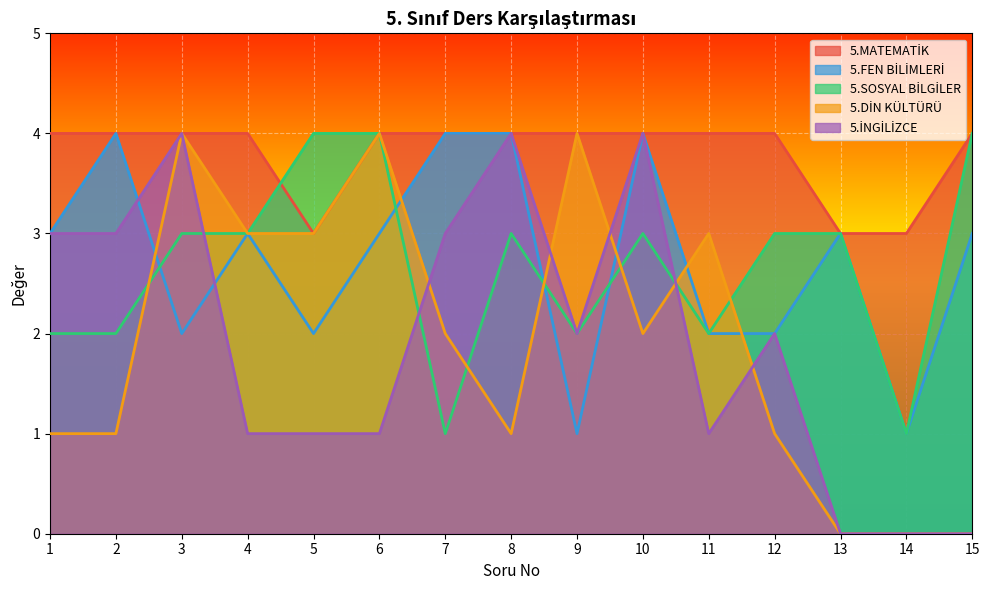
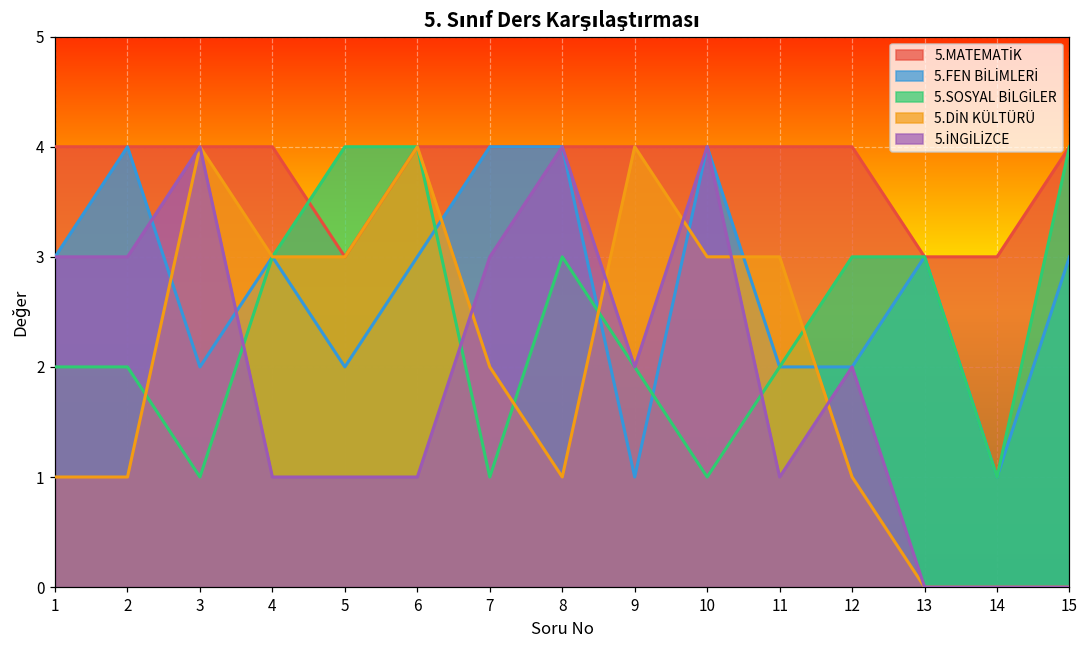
5.SOSYAL BİLGİLER, 3: 3 -> 1
5.SOSYAL BİLGİLER, 10: 3 -> 1
5.DİN KÜLTÜRÜ, 10: 2 -> 3
